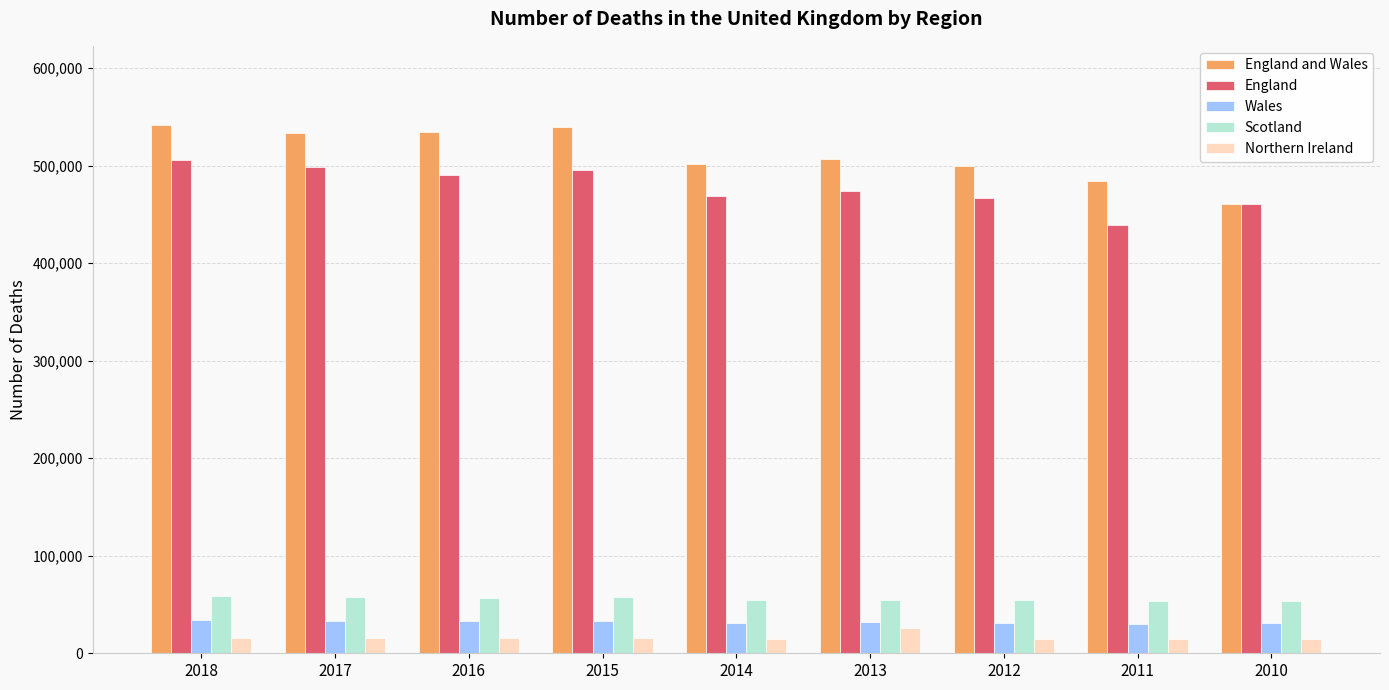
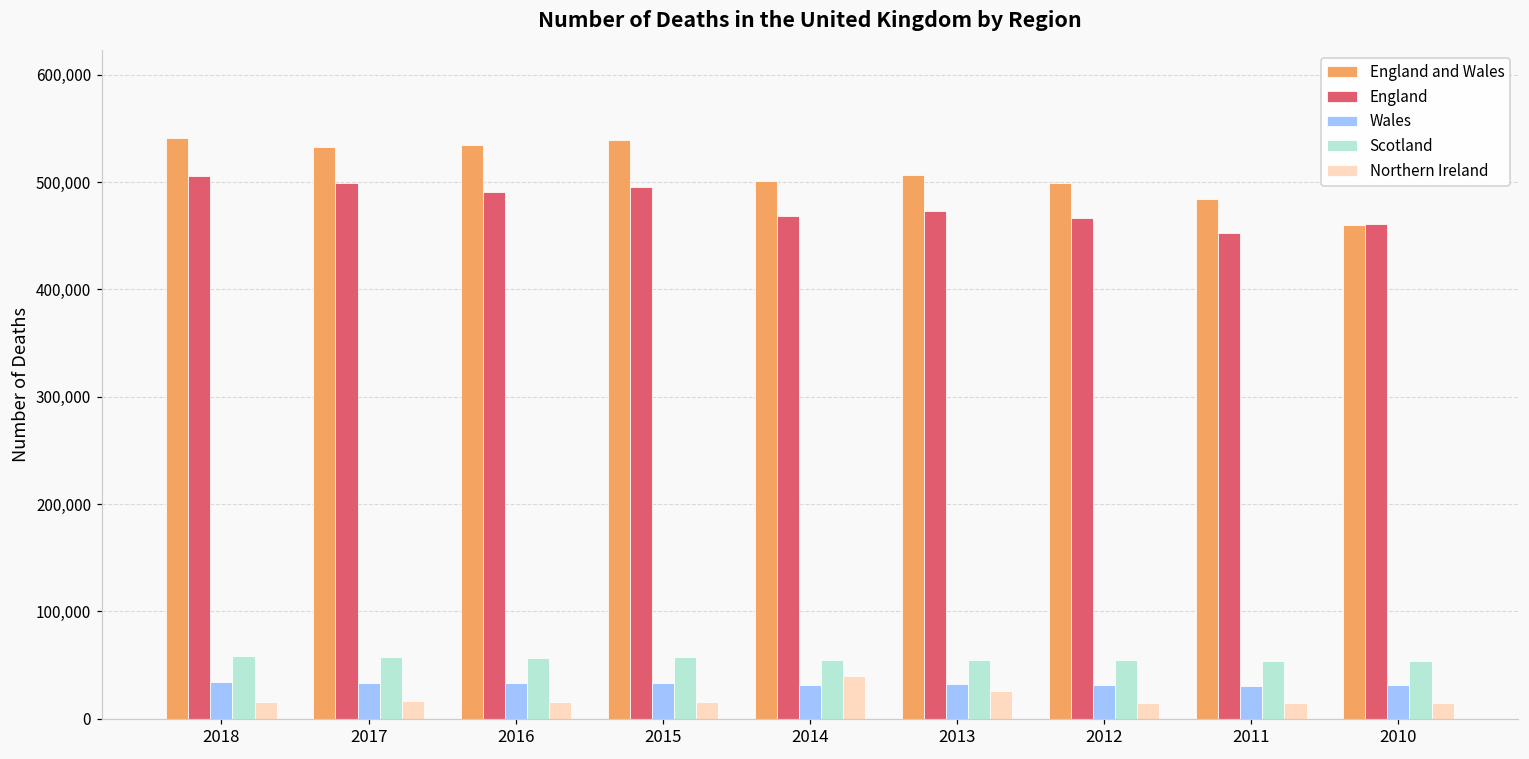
Northern Ireland, 2014: 10,000 -> 40,000
England, 2011: 440,000 -> 450,000
